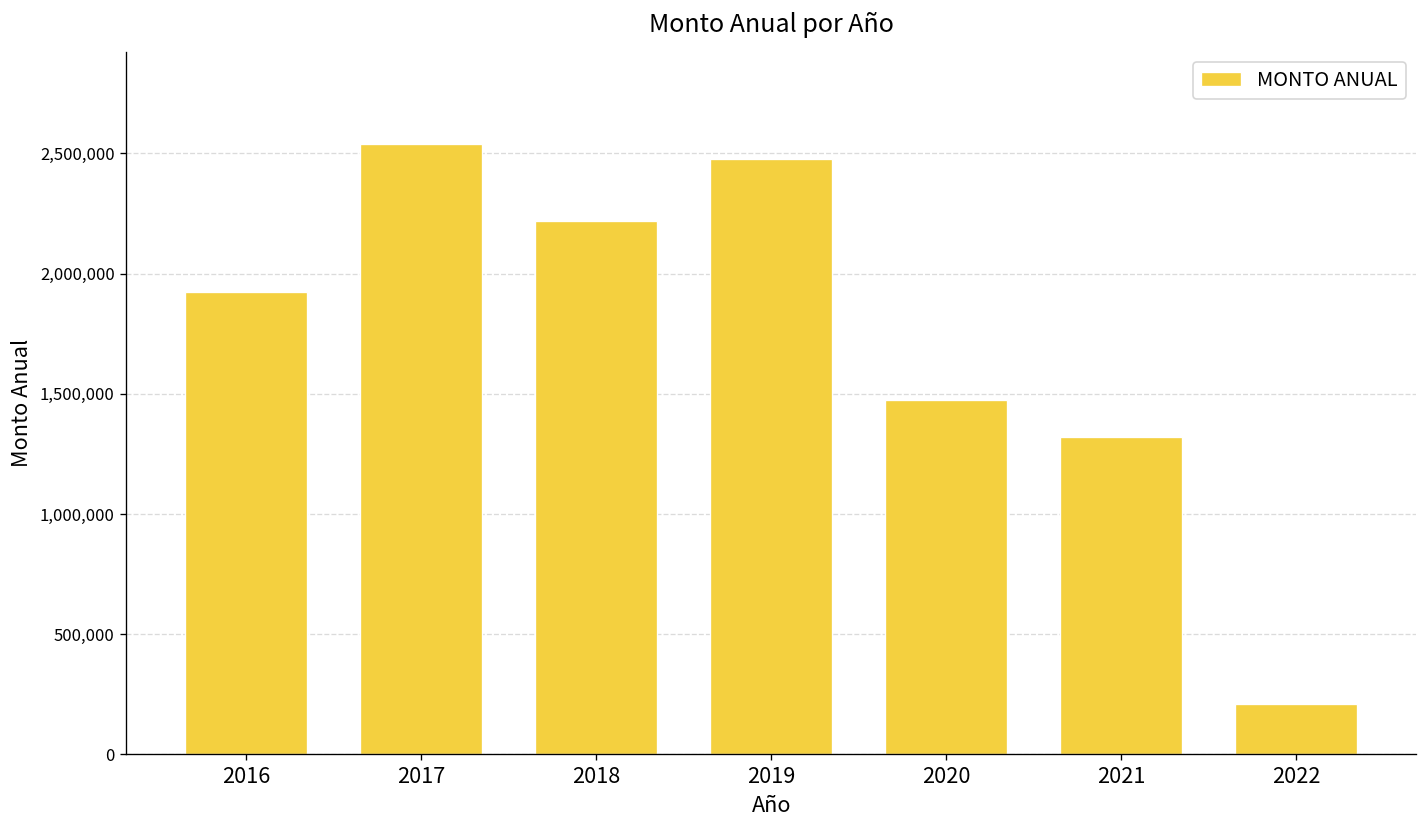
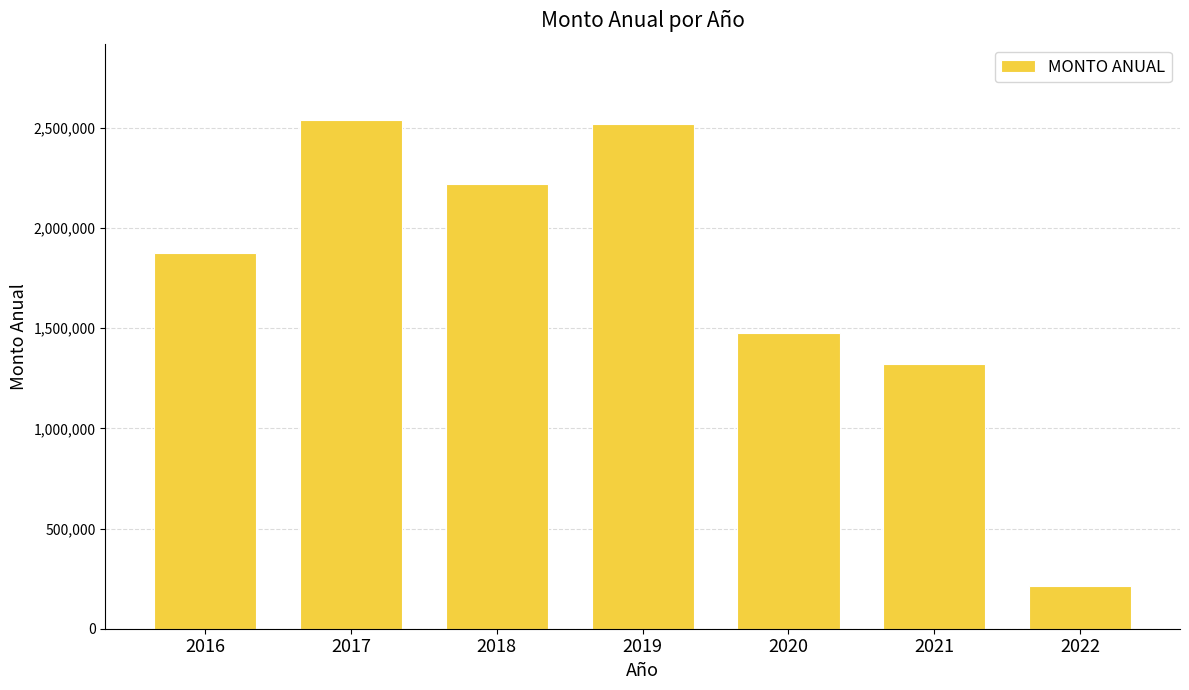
2016: 1,920,000 -> 1,870,000
2019: 2,480,000 -> 2,520,000
